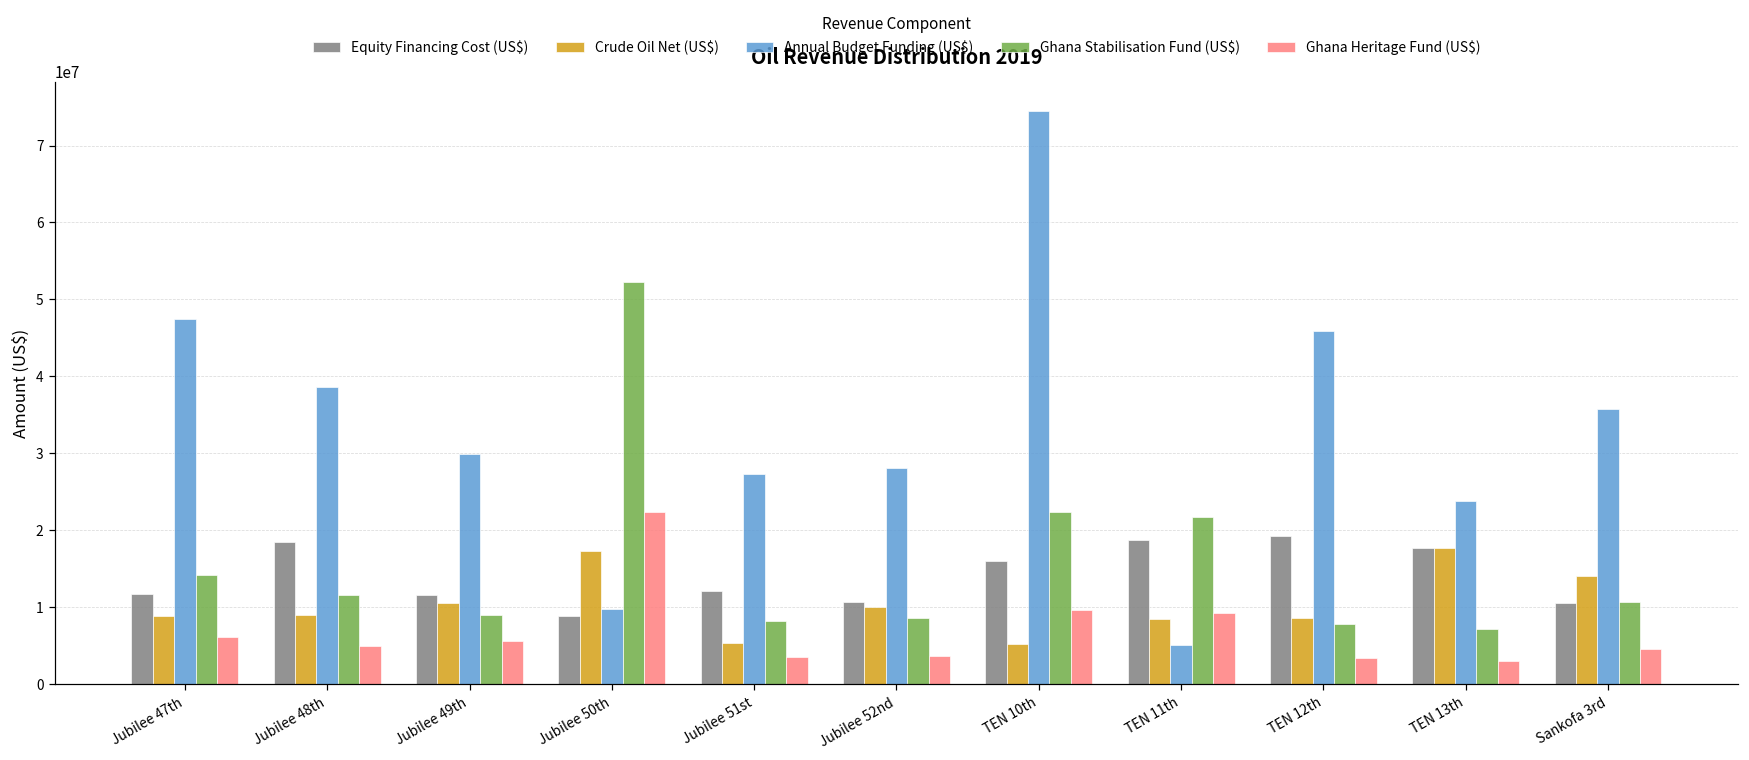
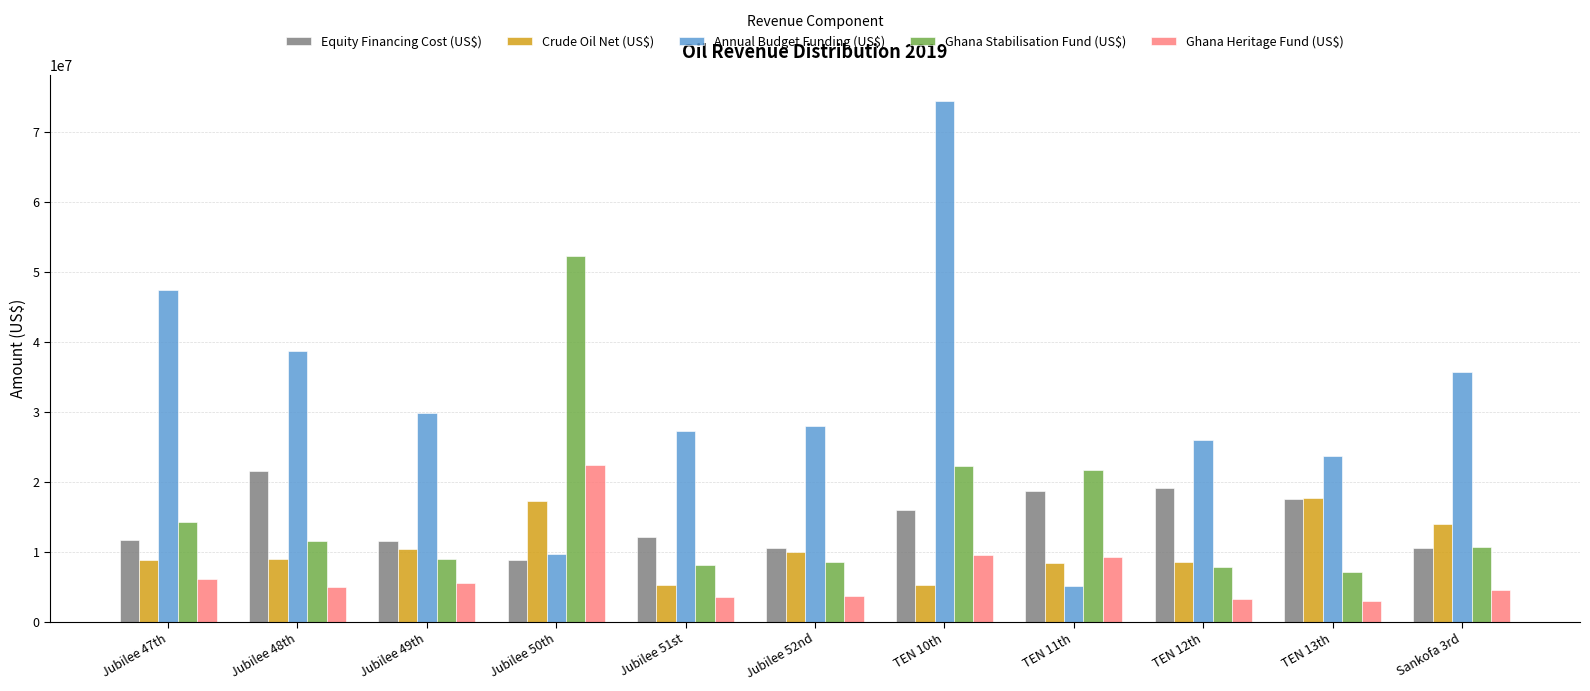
Equity Financing Cost (US$), Jubilee 48th: 18000000 -> 22000000
Annual Budget Funding (US$), TEN 12th: 46000000 -> 26000000
